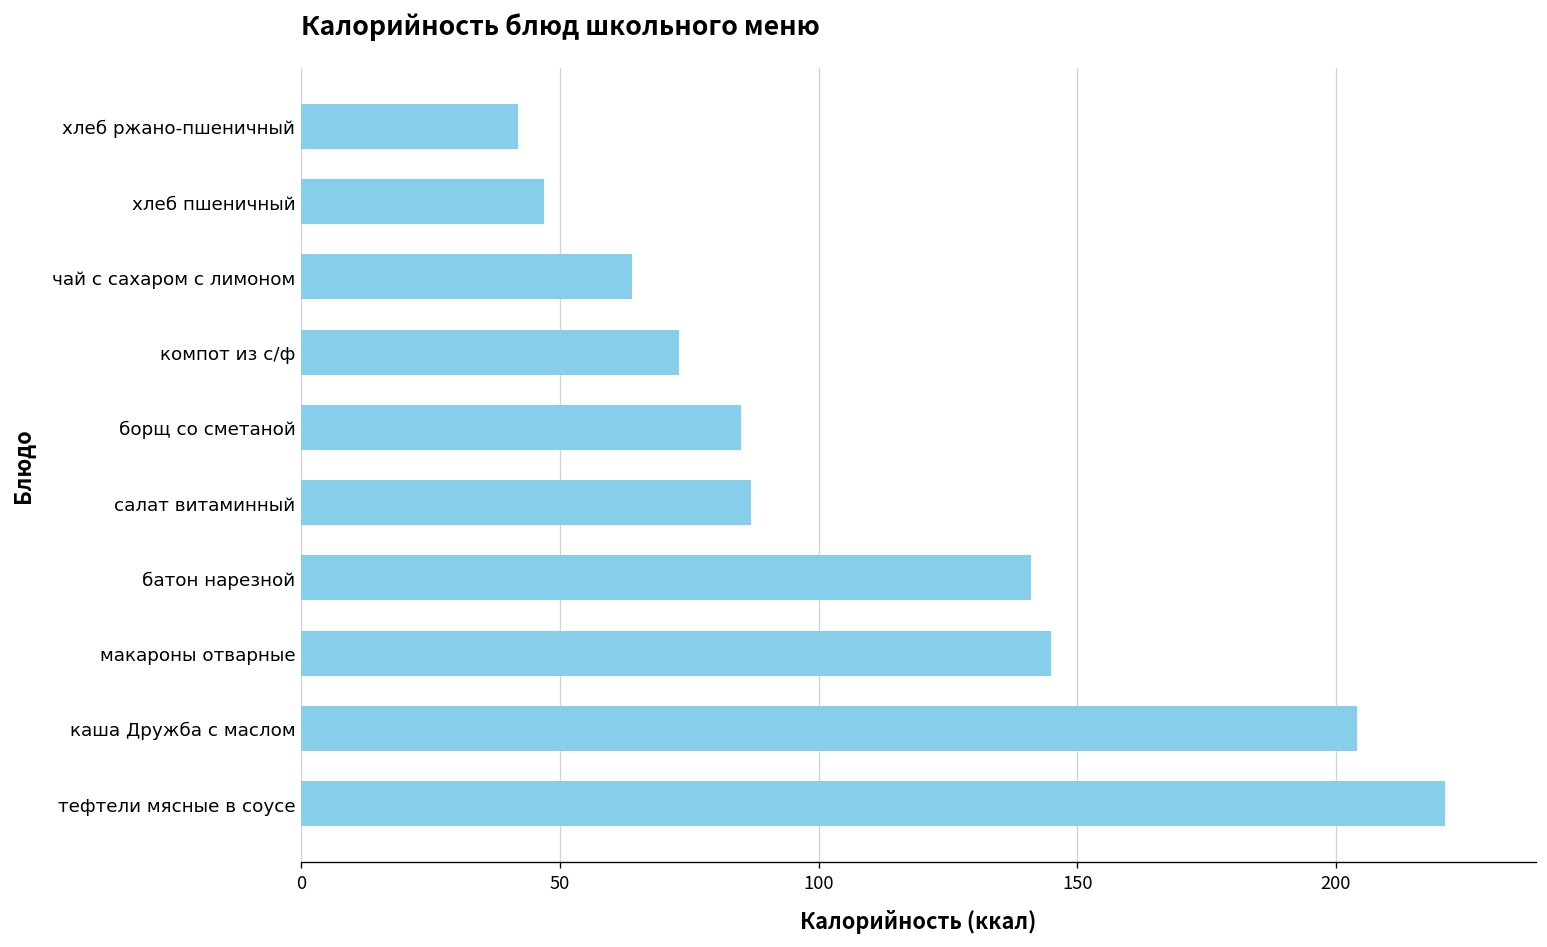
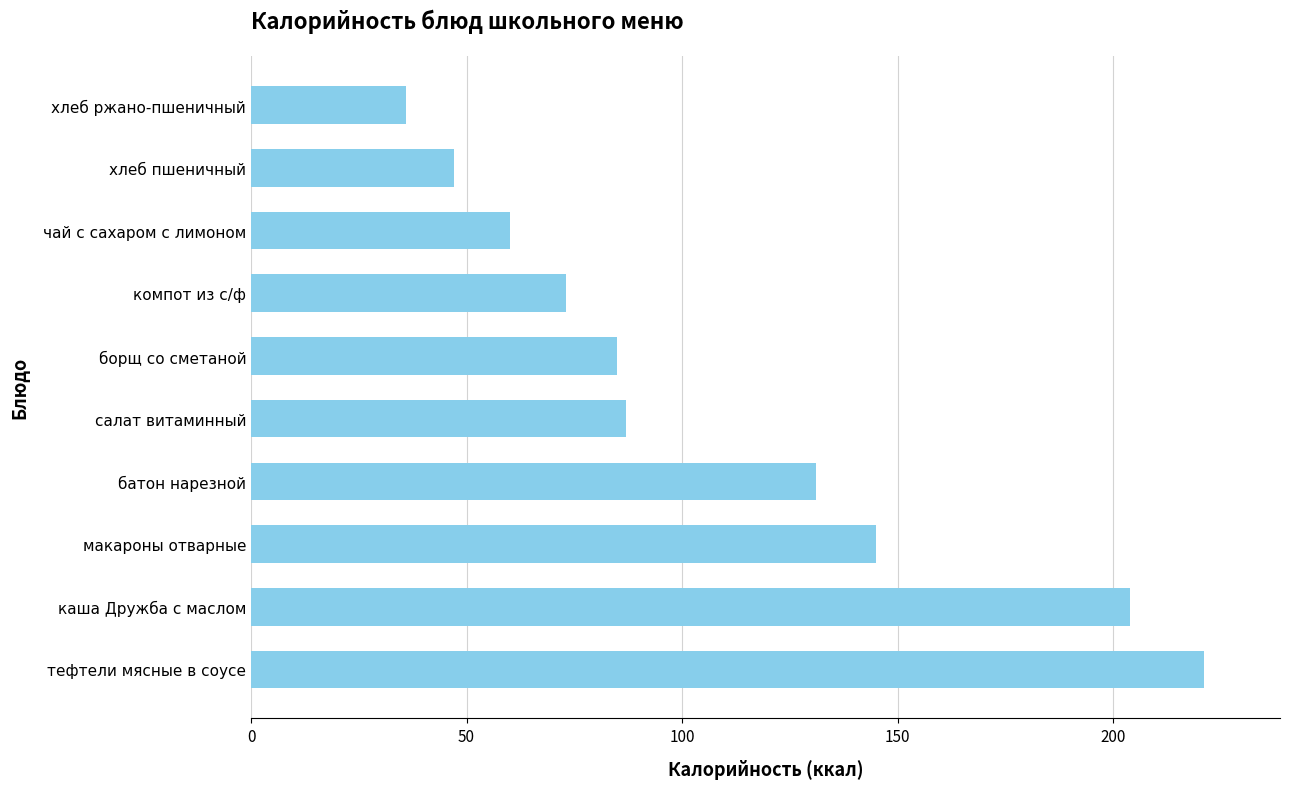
хлеб ржано-пшеничный: 42 -> 36
чай с сахаром с лимоном: 64 -> 60
батон нарезной: 141 -> 131
